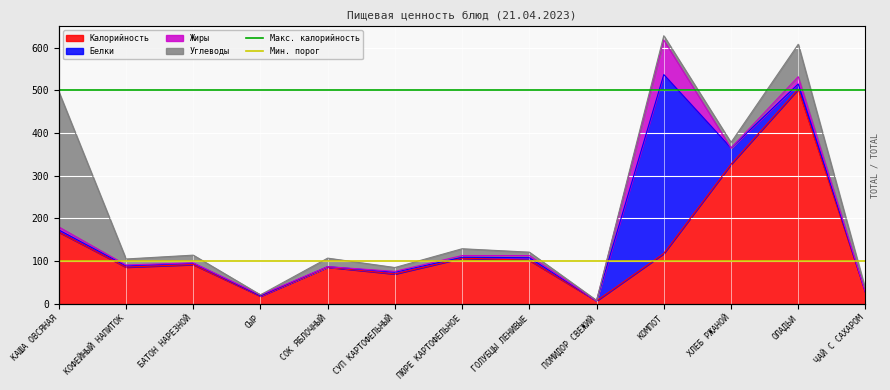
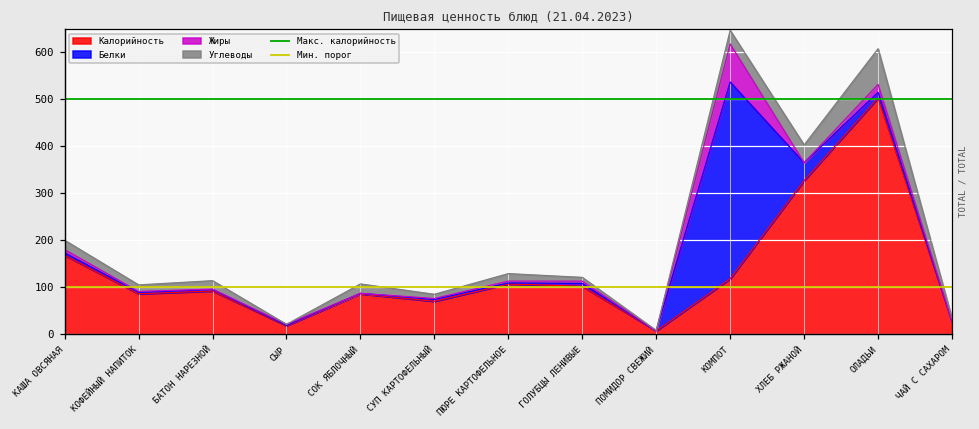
Углеводы, КАША ОВСЯНАЯ: 320 -> 20
Углеводы, КОМПОТ: 10 -> 30
Углеводы, ХЛЕБ РЖАНОЙ: 10 -> 40
